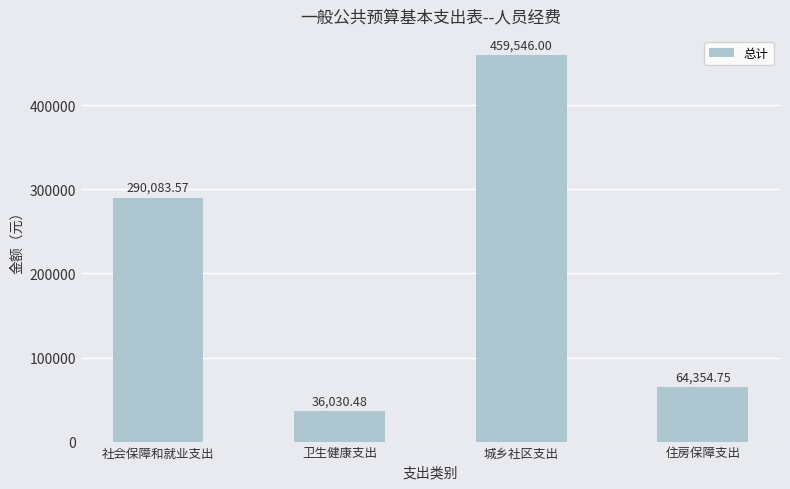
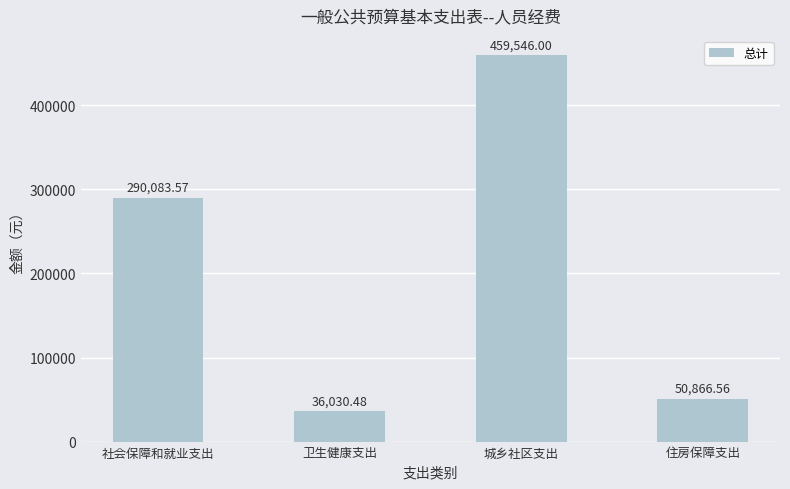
住房保障支出: 64,354.75 -> 50,866.56
